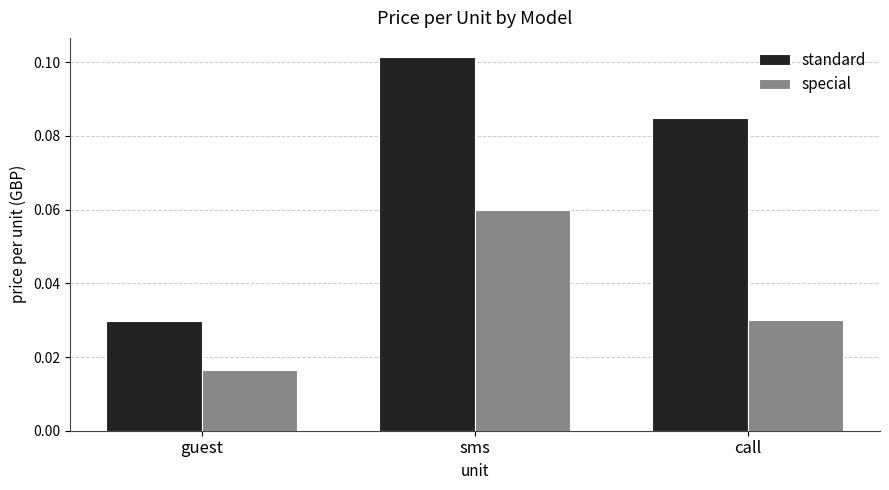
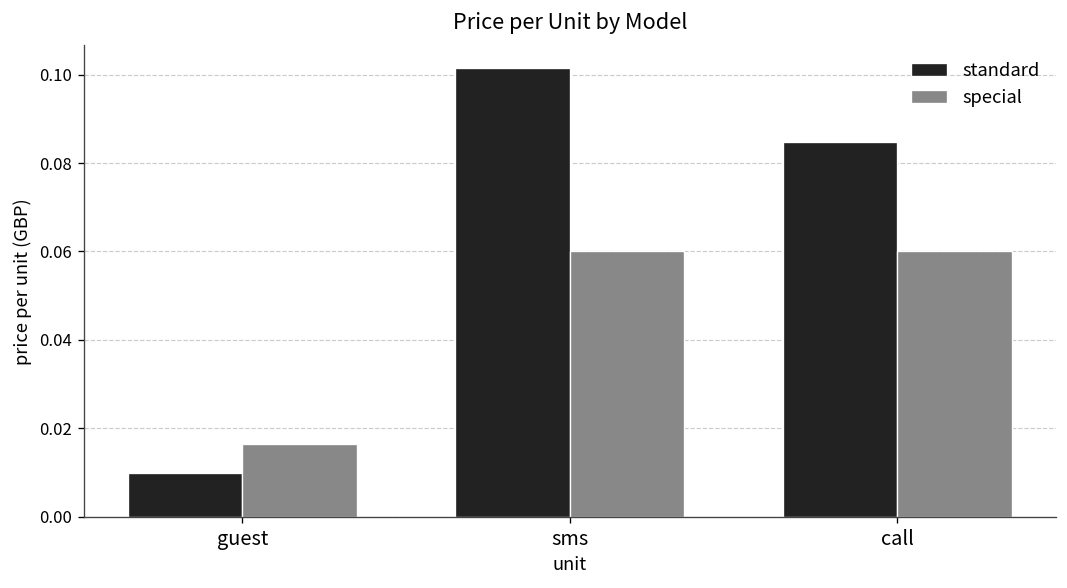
standard, guest: 0.030 -> 0.010
special, call: 0.03 -> 0.06
